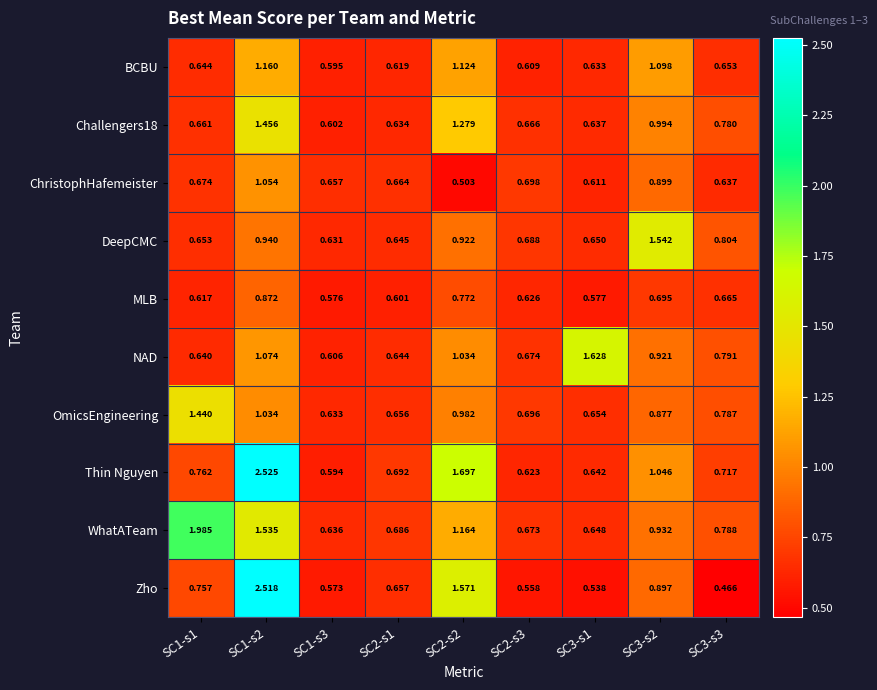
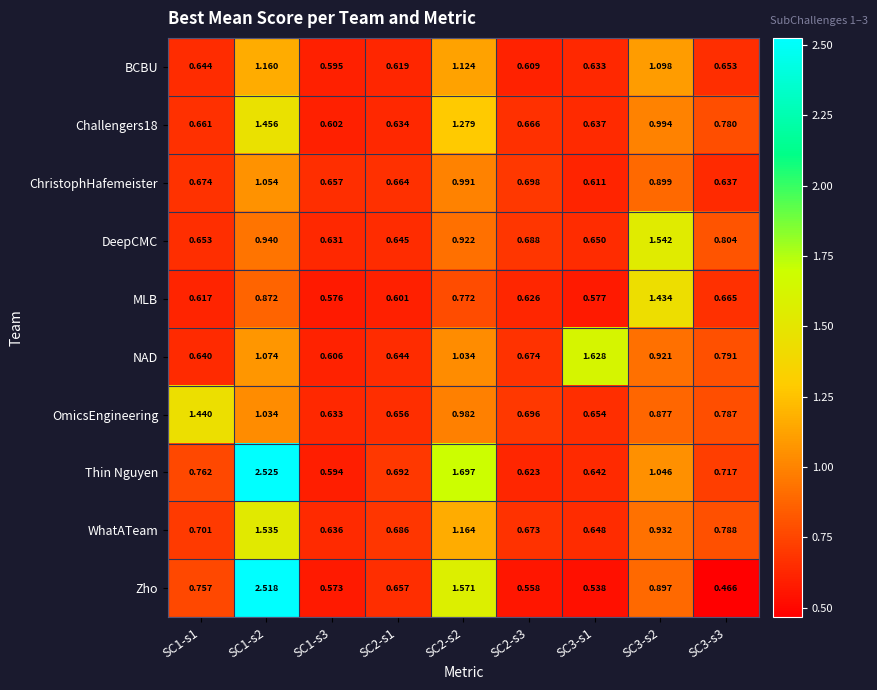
ChristophHafemeister, SC2-s2: 0.503 -> 0.991
MLB, SC3-s2: 0.695 -> 1.434
WhatATeam, SC1-s1: 1.985 -> 0.701
